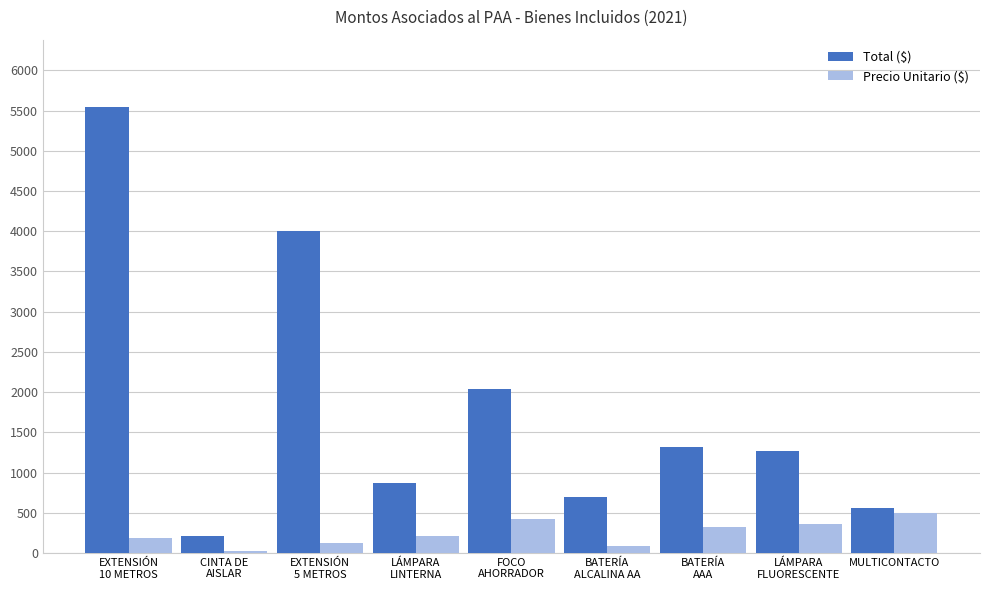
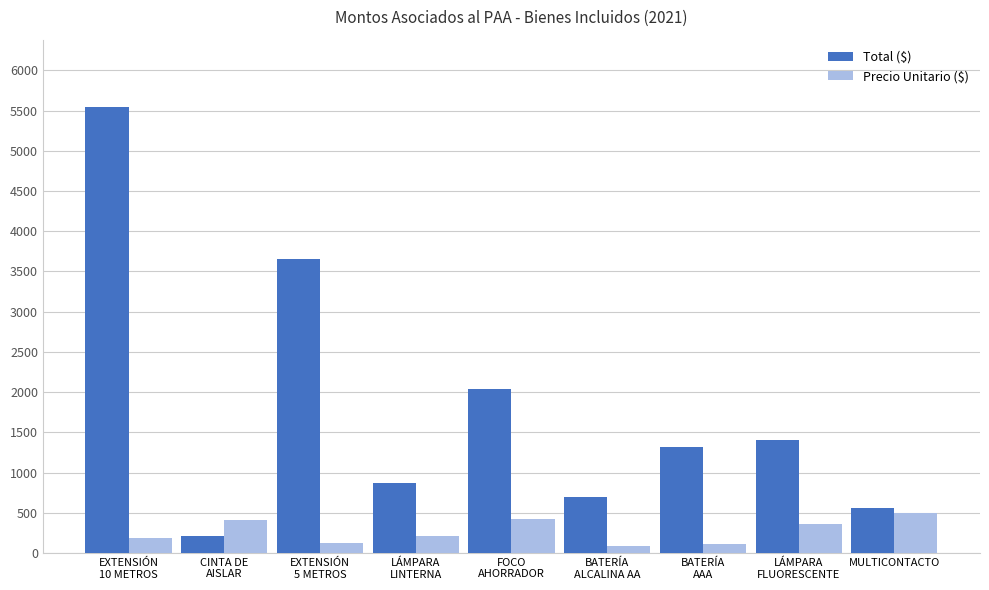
Precio Unitario ($), CINTA DE AISLAR: 0 -> 400
Total ($), EXTENSIÓN 5 METROS: 4000 -> 3700
Precio Unitario ($), BATERÍA AAA: 300 -> 100
Total ($), LÁMPARA FLUORESCENTE: 1300 -> 1400
